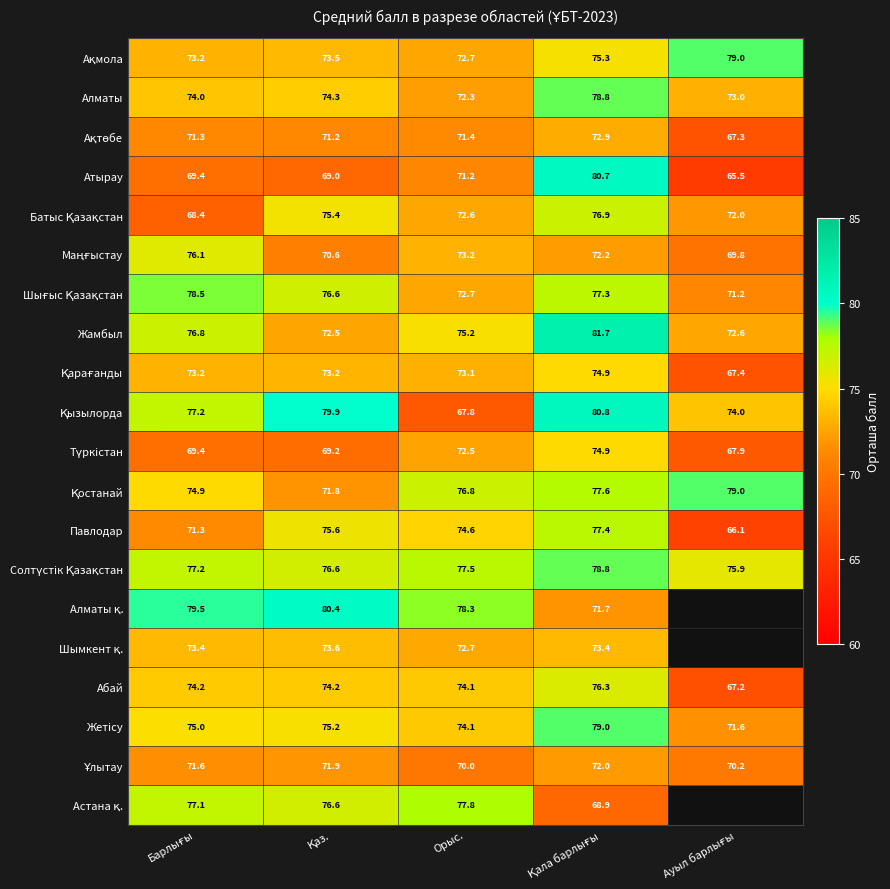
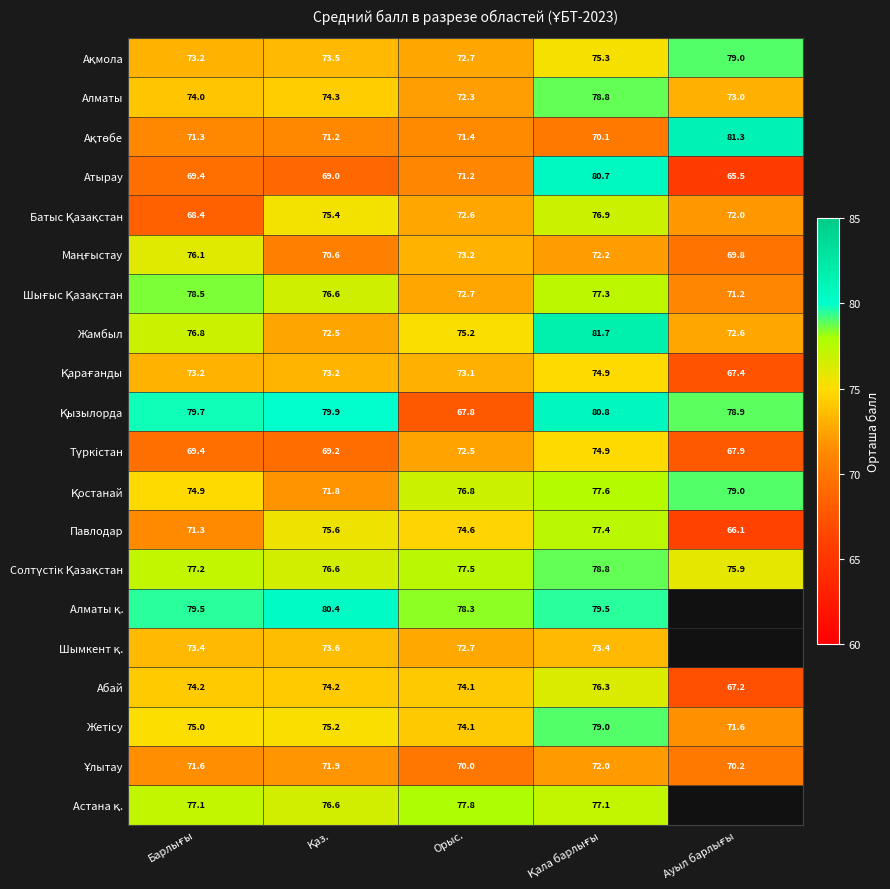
Ақтөбе, Қала барлығы: 72.9 -> 70.1
Ақтөбе, Ауыл барлығы: 67.3 -> 81.3
Қызылорда, Барлығы: 77.2 -> 79.7
Қызылорда, Ауыл барлығы: 74.0 -> 78.9
Алматы қ., Қала барлығы: 71.7 -> 79.5
Астана қ., Қала барлығы: 68.9 -> 77.1
